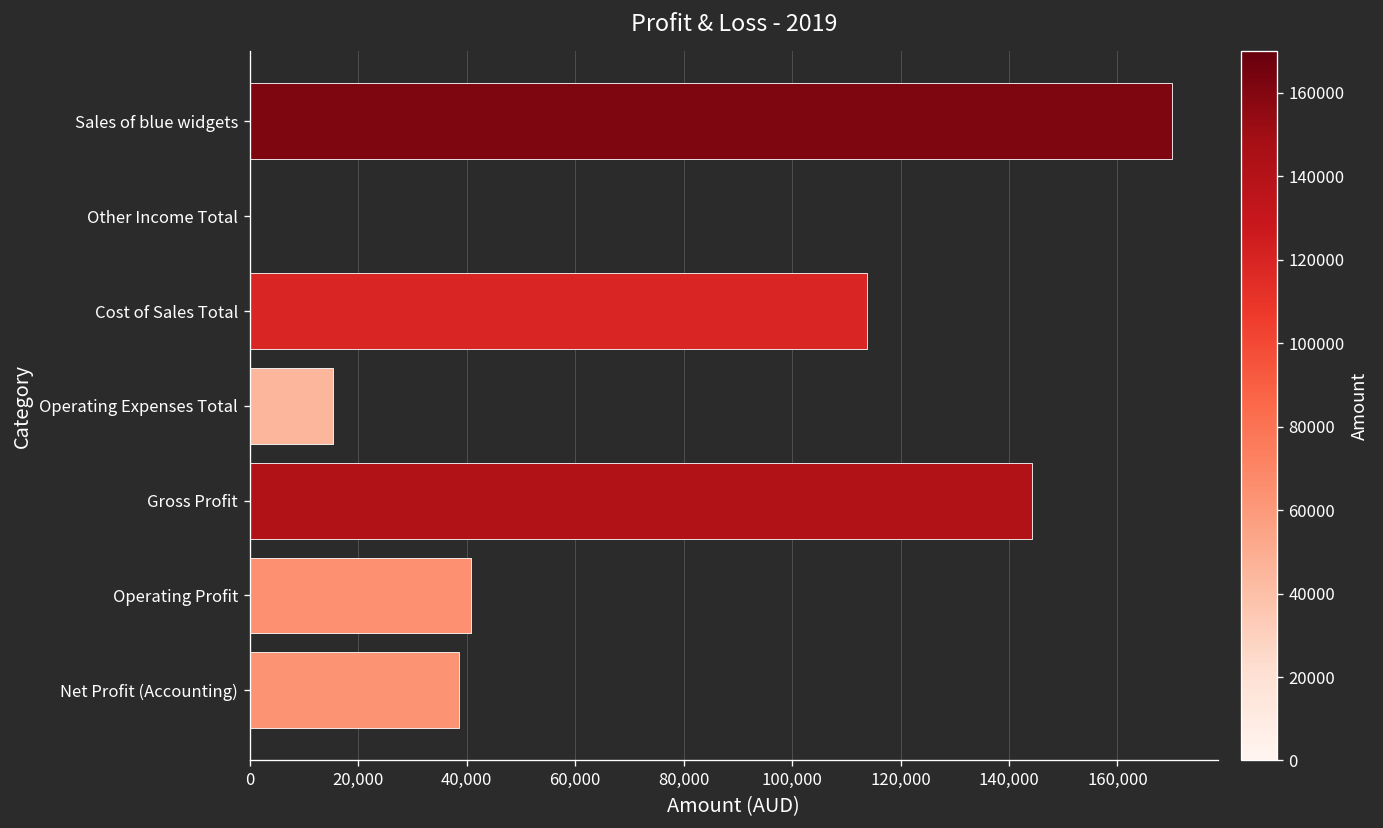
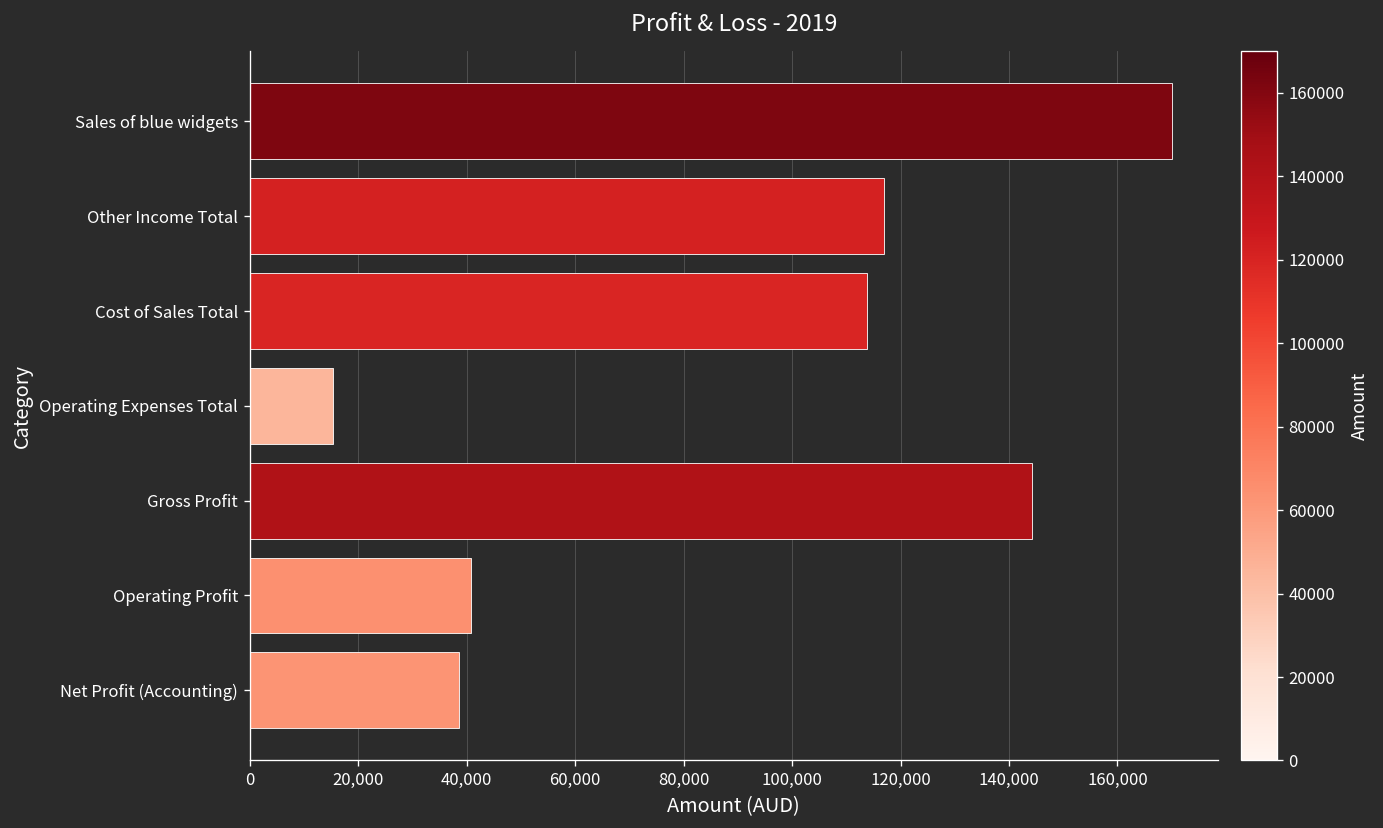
Other Income Total: 0 -> 117,000
